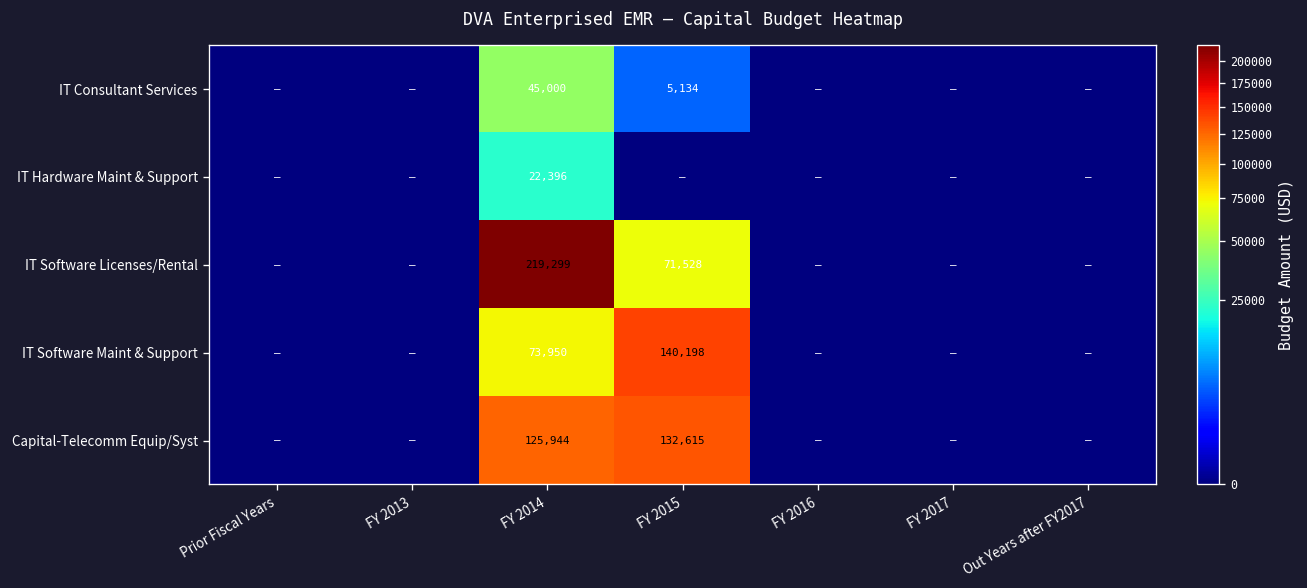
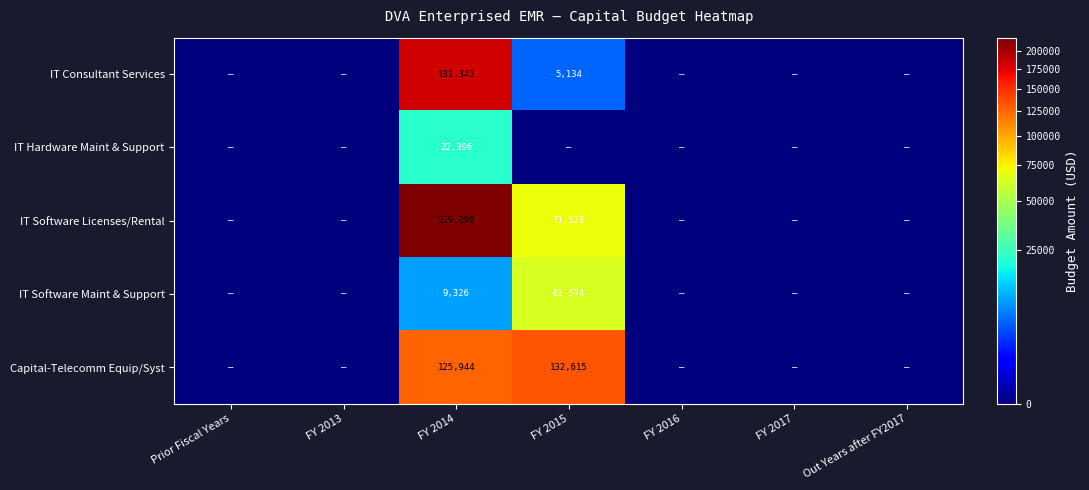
IT Consultant Services, FY 2014: 45,000 -> 181,343
IT Software Maint & Support, FY 2014: 73,950 -> 9,326
IT Software Maint & Support, FY 2015: 140,198 -> 63,574
